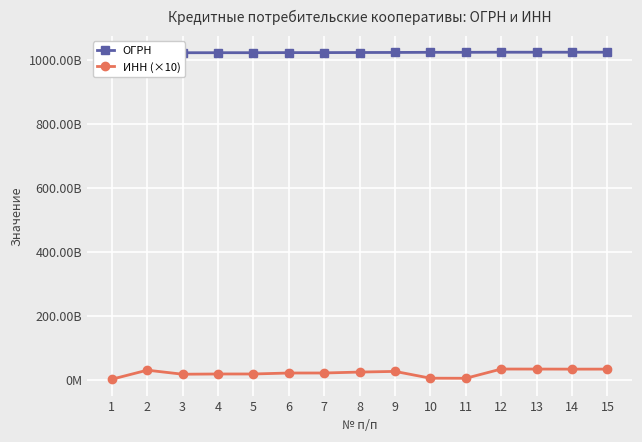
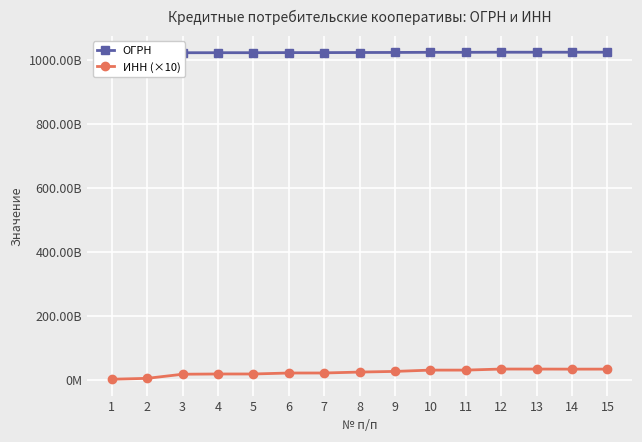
ИНН (×10), 2: 30000000000 -> 10000000000
ИНН (×10), 10: 10000000000 -> 30000000000
ИНН (×10), 11: 10000000000 -> 30000000000
